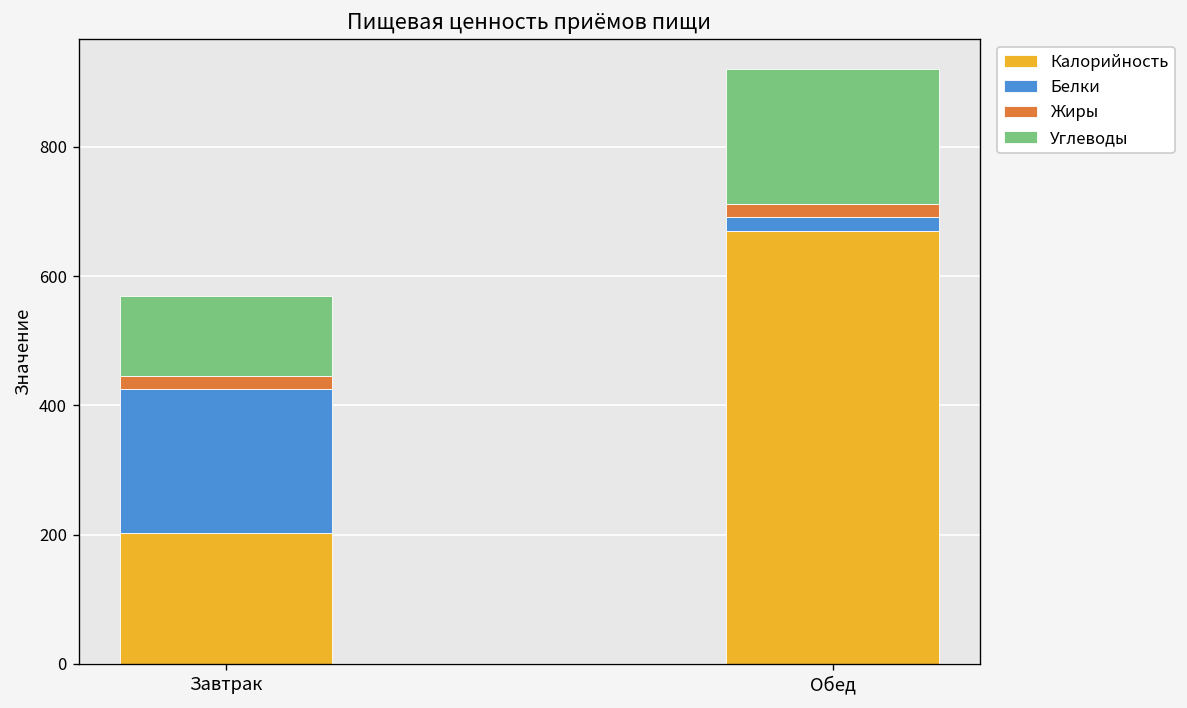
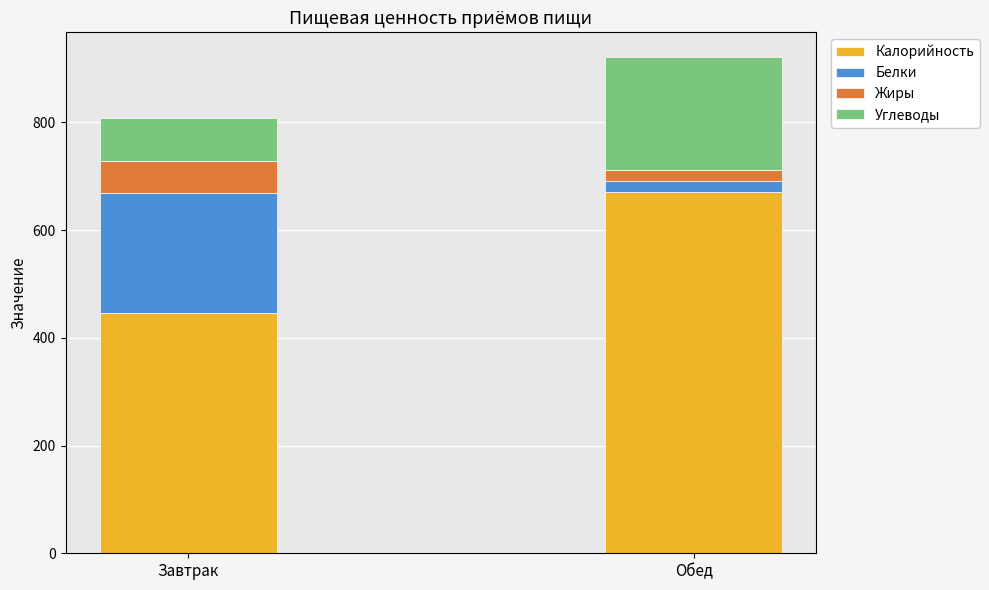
Калорийность, Завтрак: 200 -> 450
Жиры, Завтрак: 20 -> 60
Углеводы, Завтрак: 120 -> 80
